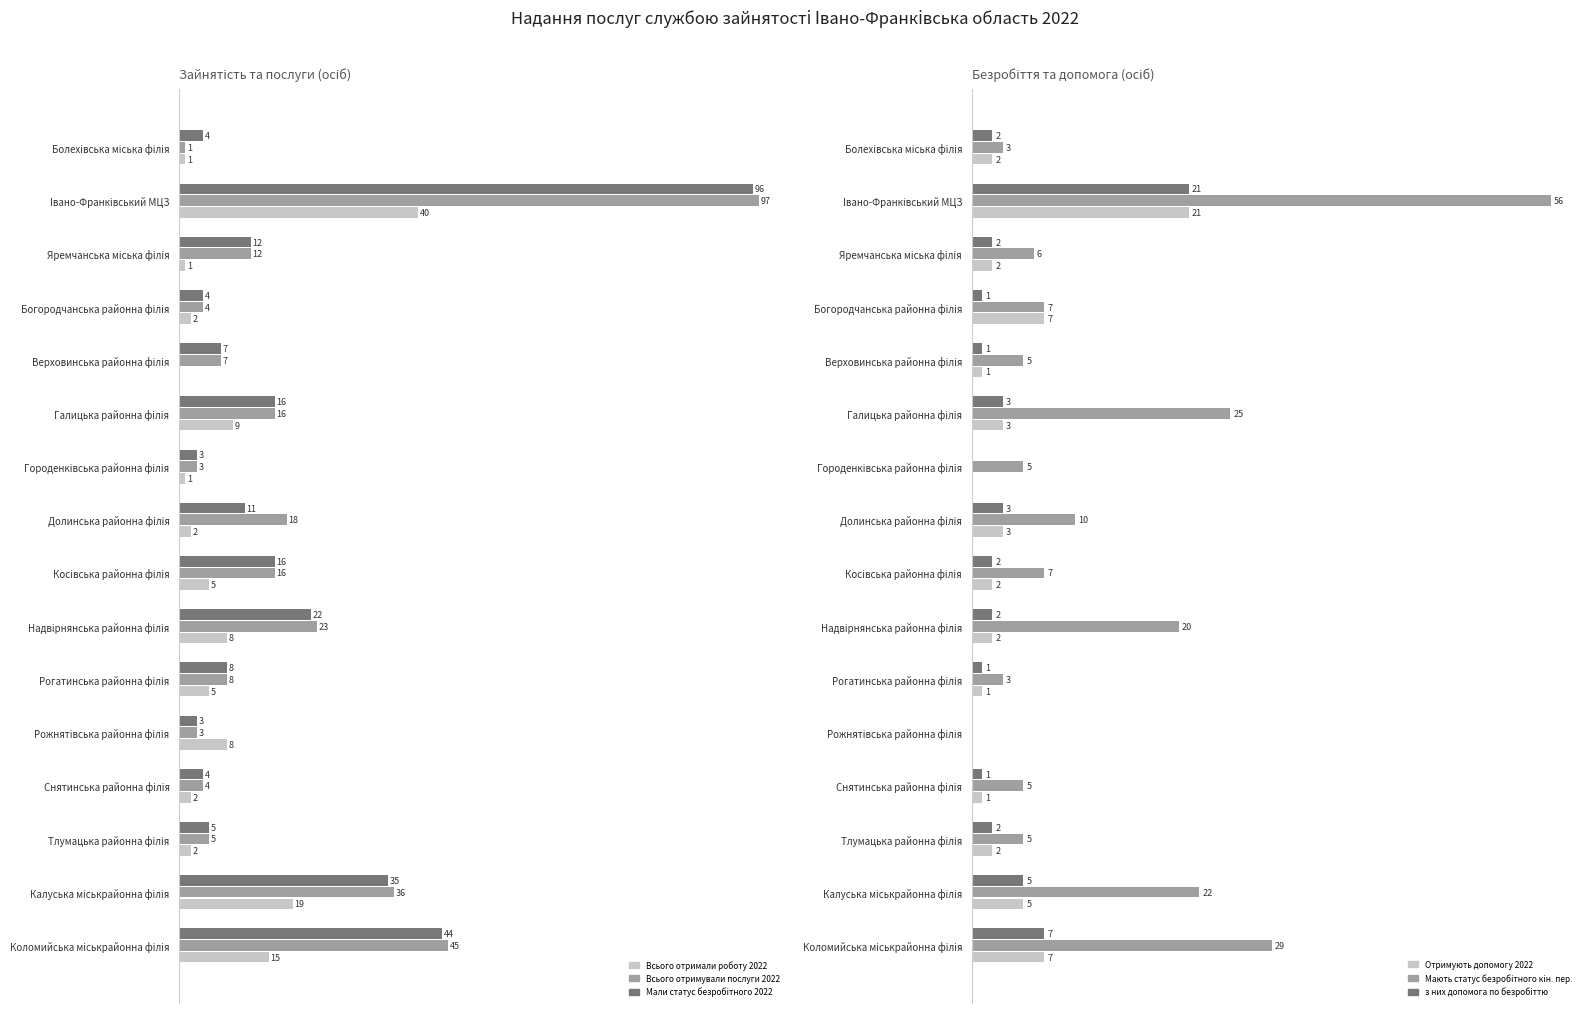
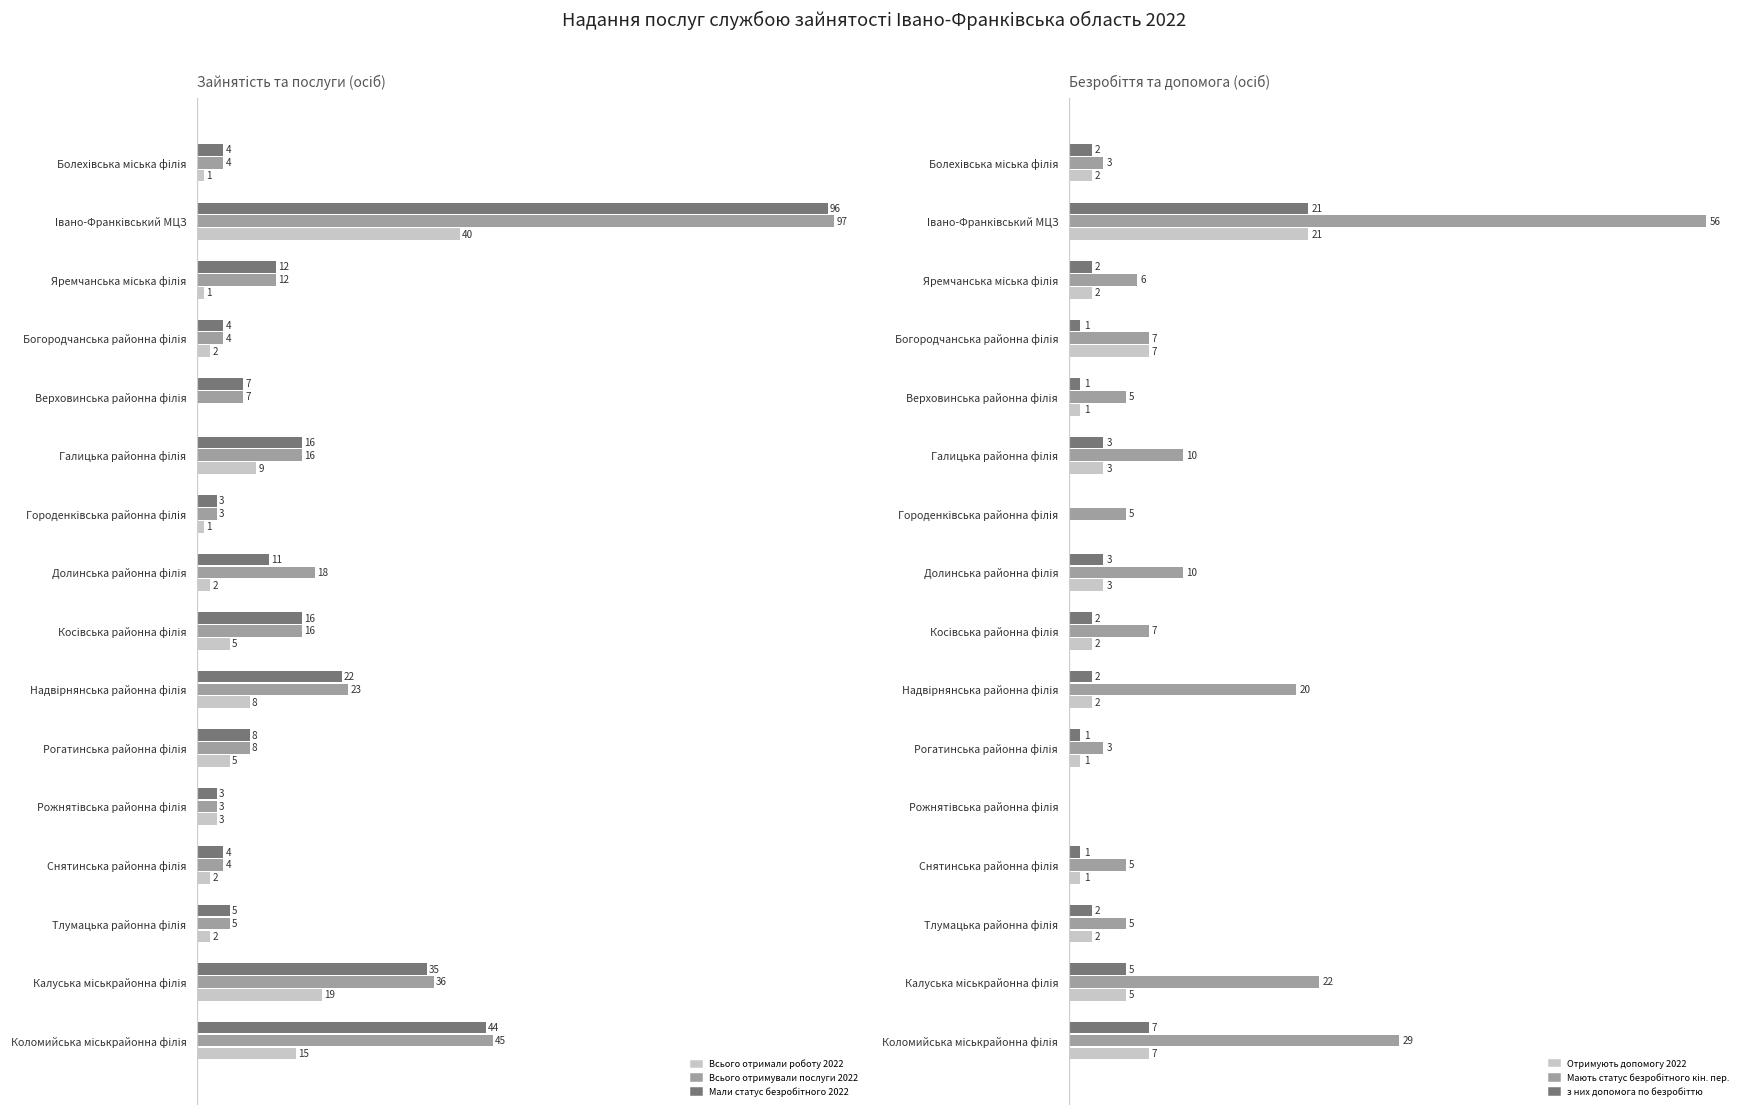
Зайнятість та послуги (осіб), Всього отримували послуги 2022, Болехівська міська філія: 1 -> 4
Зайнятість та послуги (осіб), Всього отримали роботу 2022, Рожнятівська районна філія: 8 -> 3
Безробіття та допомога (осіб), Мають статус безробітного кін. пер., Галицька районна філія: 25 -> 10
